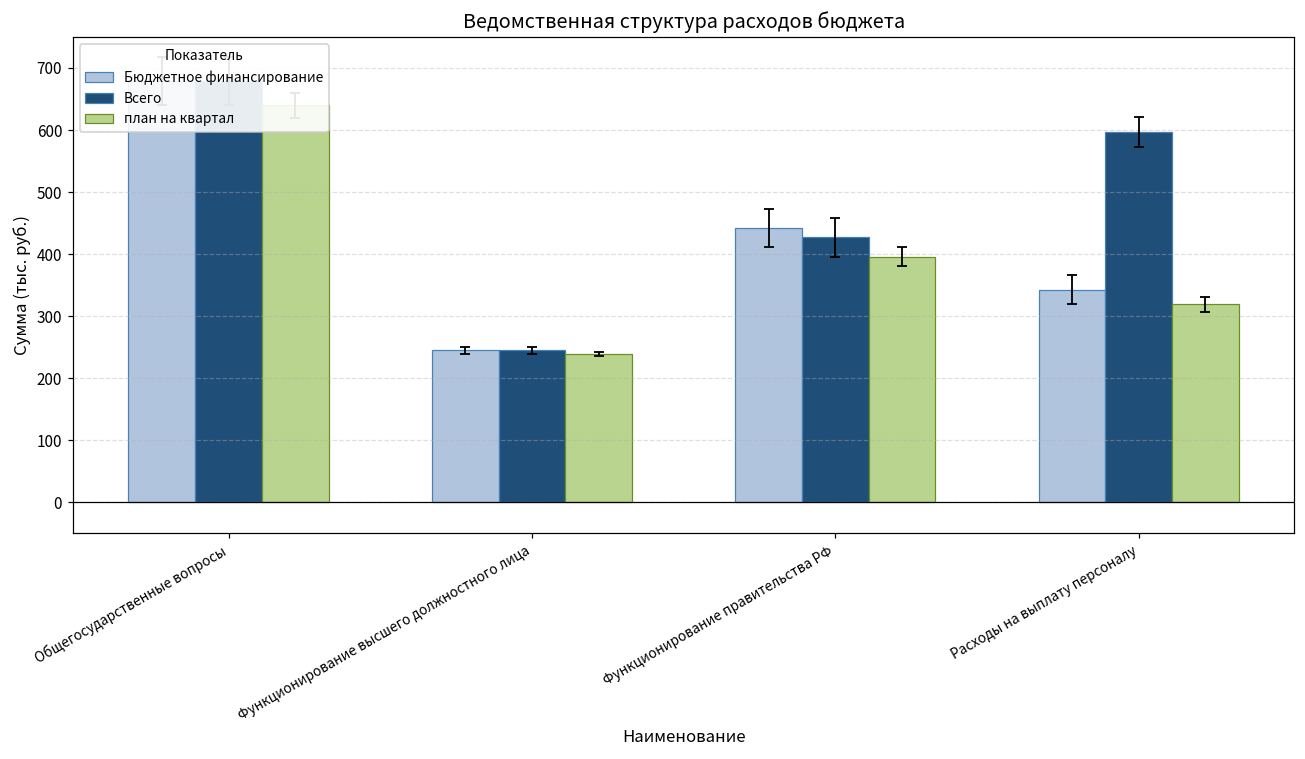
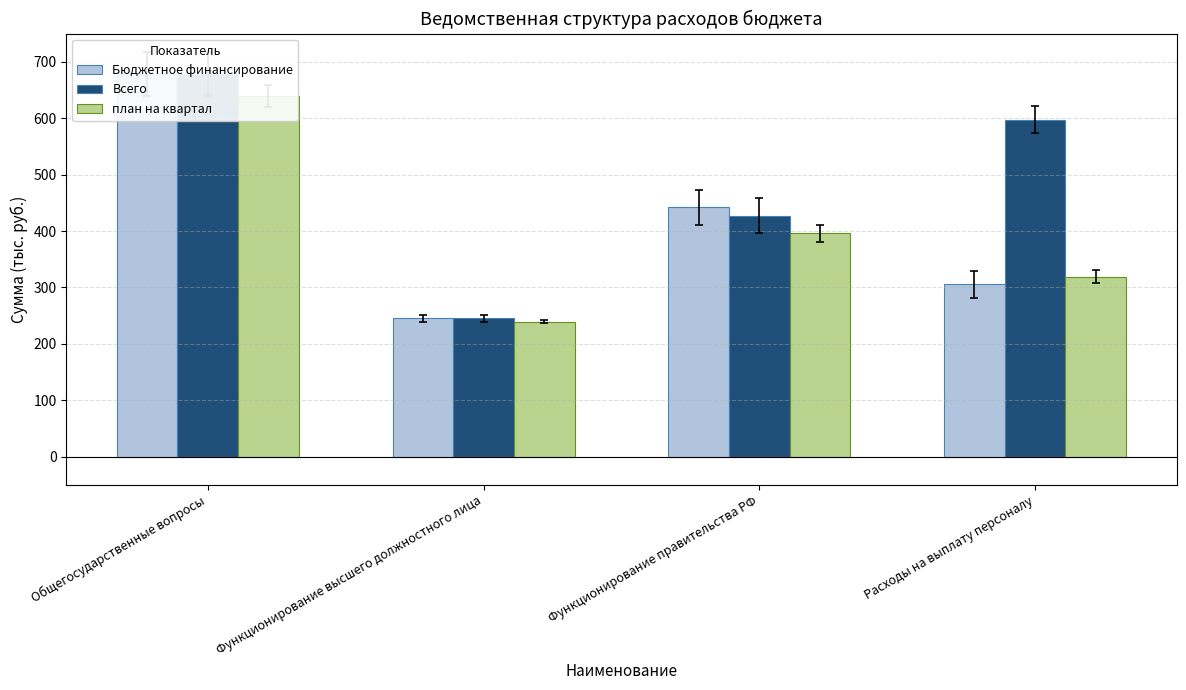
Бюджетное финансирование, Расходы на выплату персоналу: 340 -> 310
